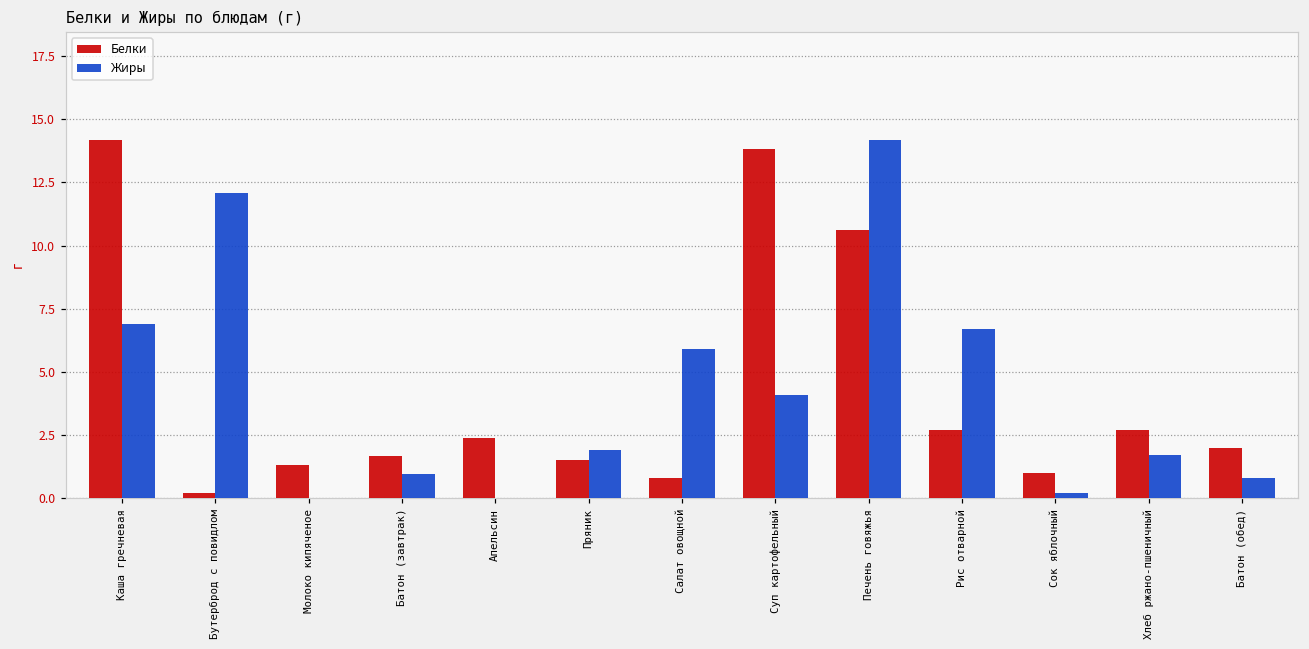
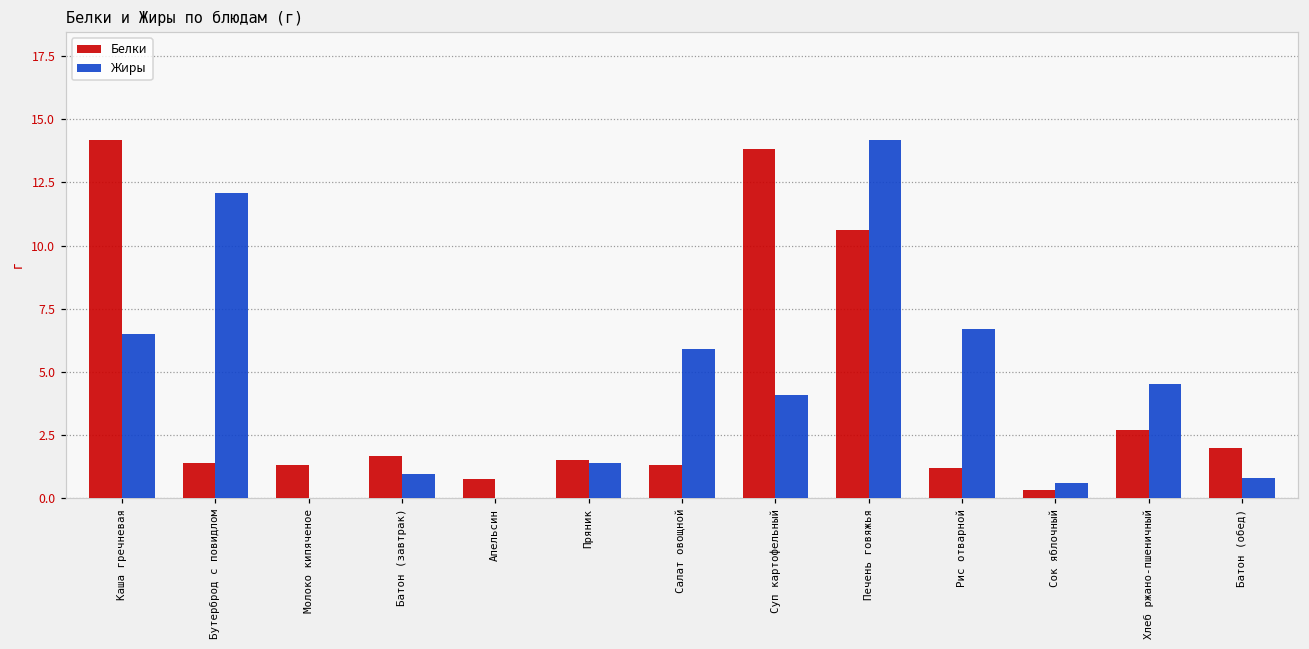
Жиры, Каша гречневая: 6.9 -> 6.5
Белки, Бутерброд с повидлом: 0.2 -> 1.4
Белки, Апельсин: 2.4 -> 0.8
Жиры, Пряник: 1.9 -> 1.4
Белки, Салат овощной: 0.8 -> 1.3
Белки, Рис отварной: 2.7 -> 1.2
Белки, Сок яблочный: 1.0 -> 0.3
Жиры, Сок яблочный: 0.2 -> 0.6
Жиры, Хлеб ржано-пшеничный: 1.7 -> 4.5
